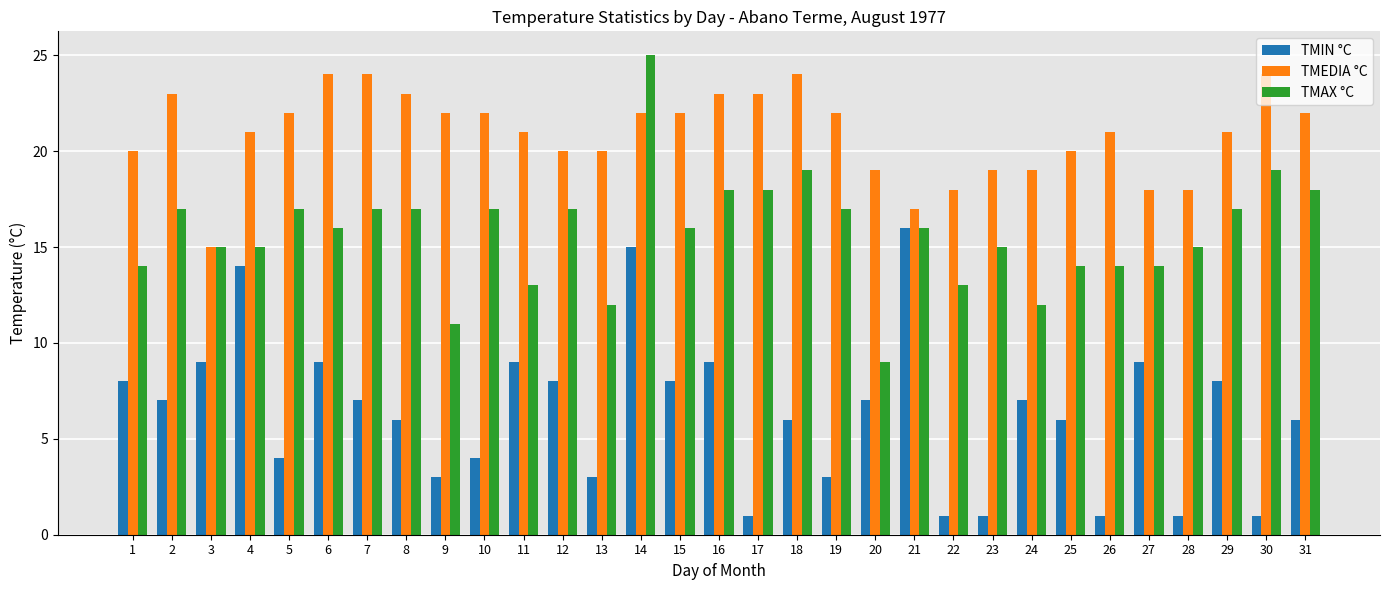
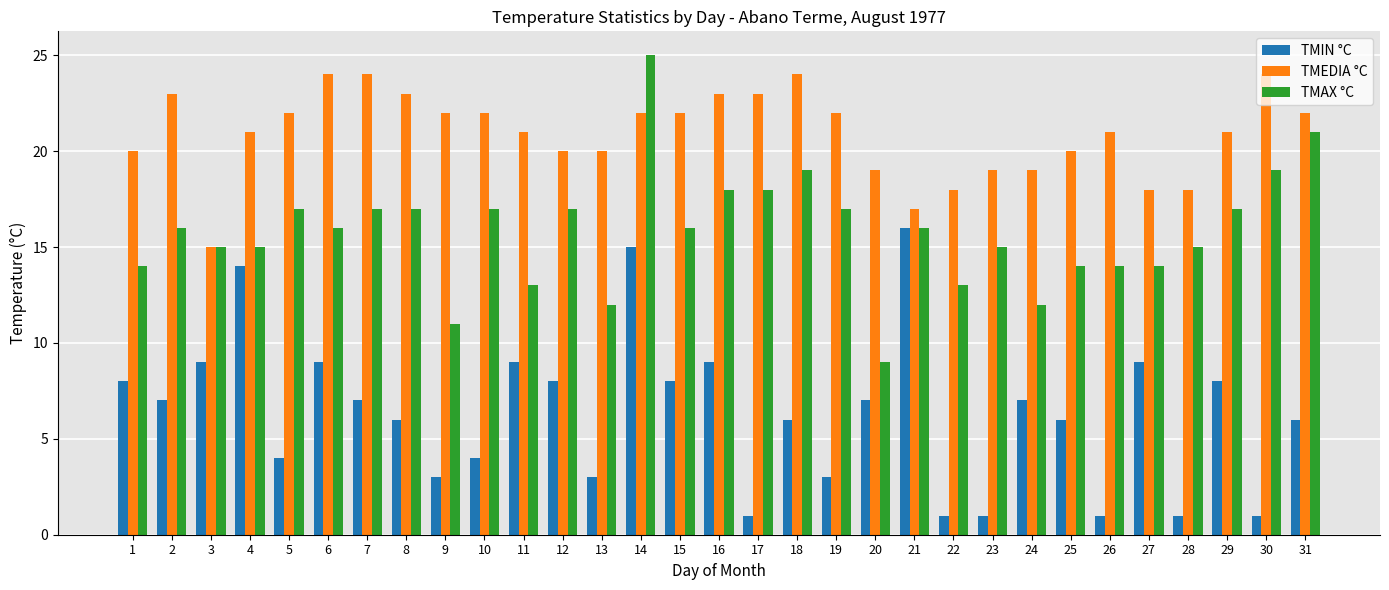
TMAX °C, 2: 17 -> 16
TMAX °C, 31: 18 -> 21
